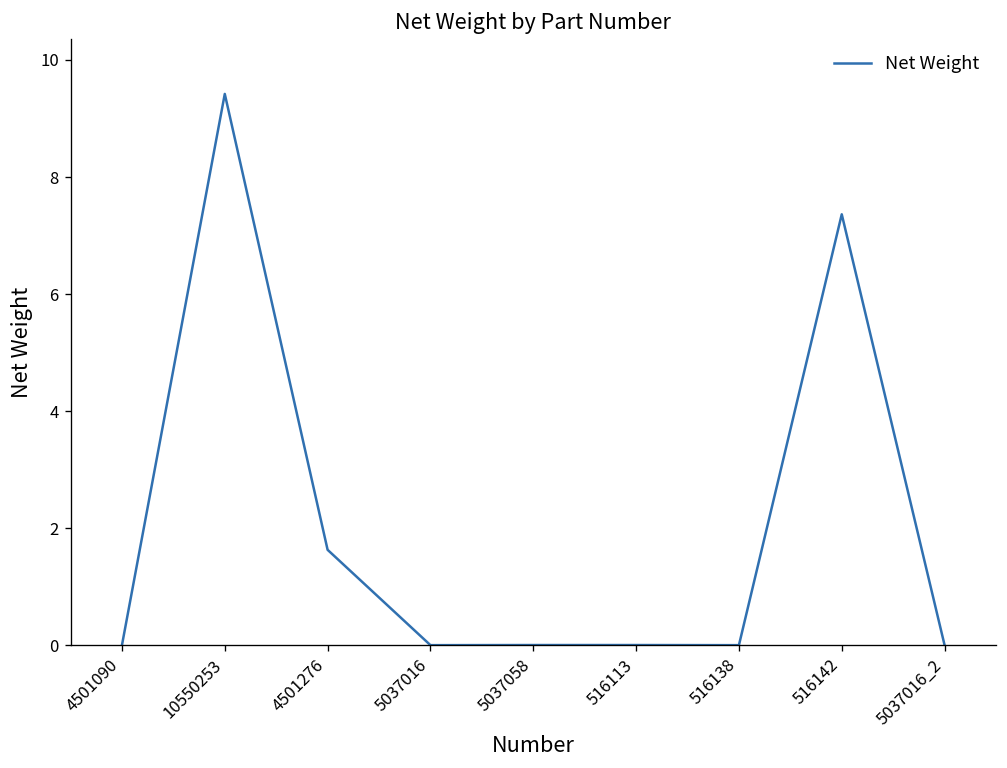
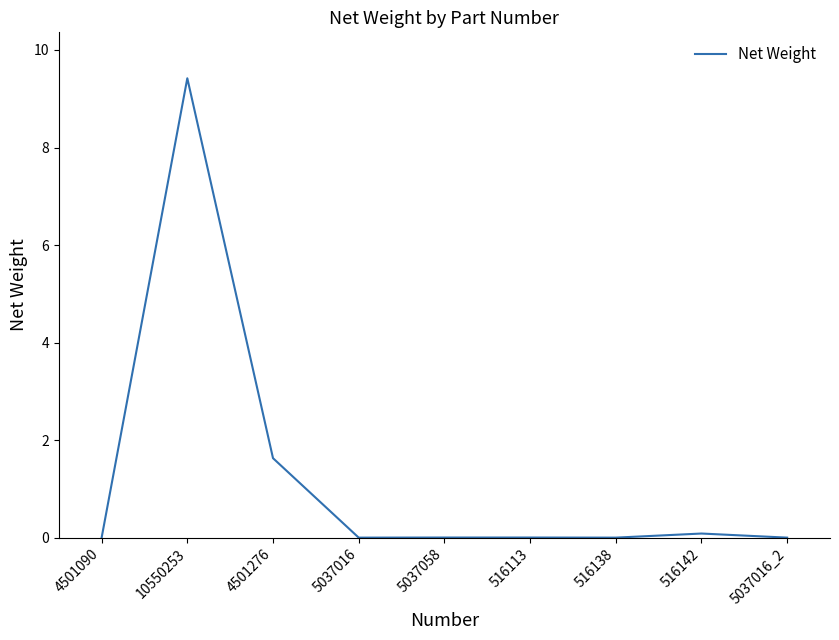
516142: 7.4 -> 0.1
